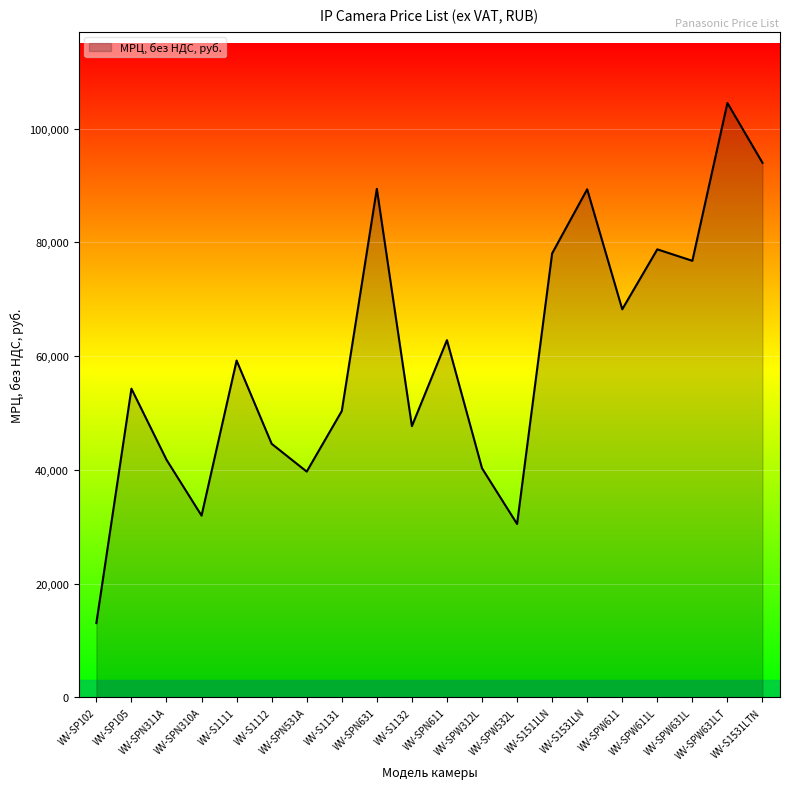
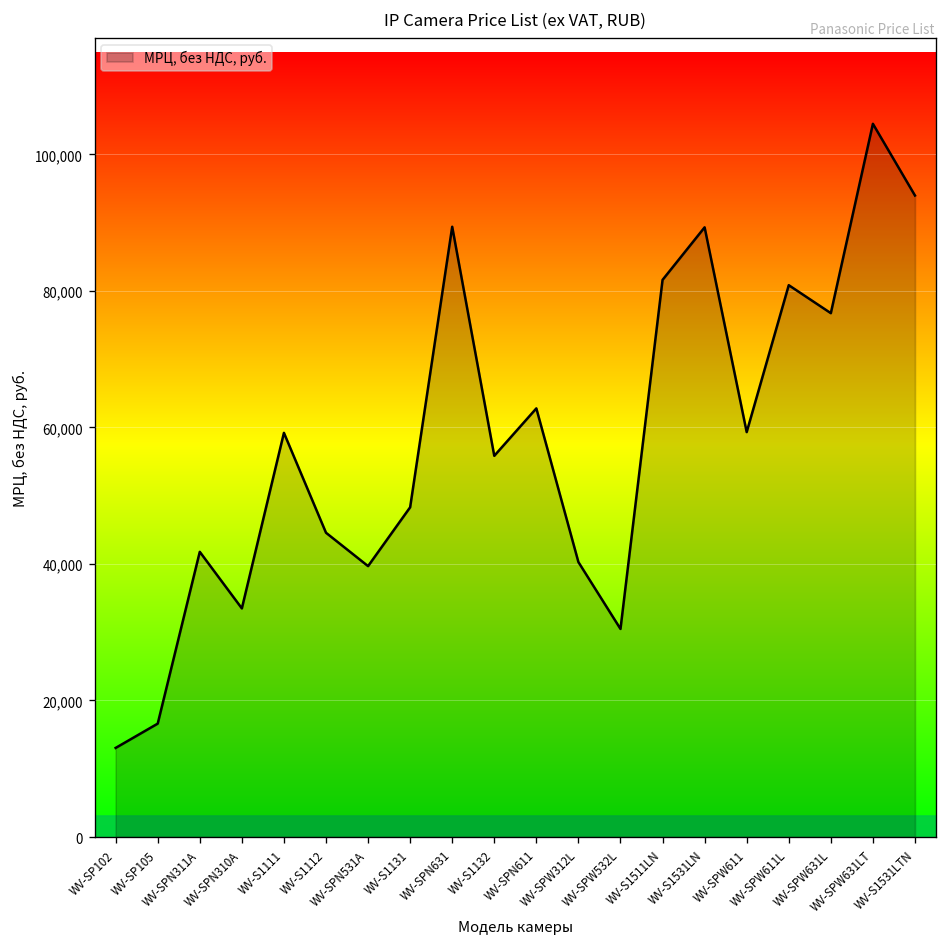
WV-SP105: 54,000 -> 17,000
WV-SPN310A: 32,000 -> 33,000
WV-S1131: 50,000 -> 48,000
WV-S1132: 48,000 -> 56,000
WV-S1511LN: 78,000 -> 82,000
WV-SPW611: 68,000 -> 59,000
WV-SPW611L: 79,000 -> 81,000
